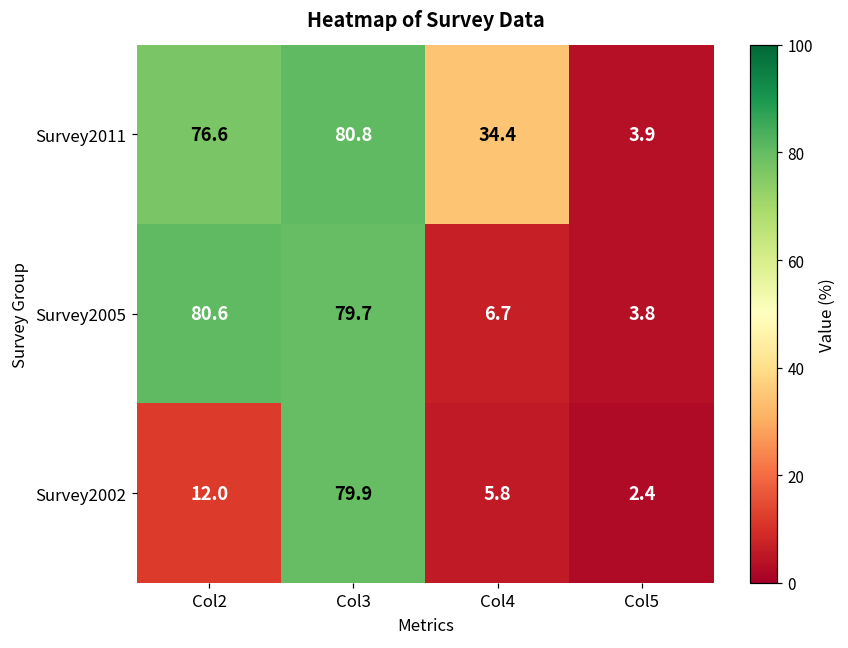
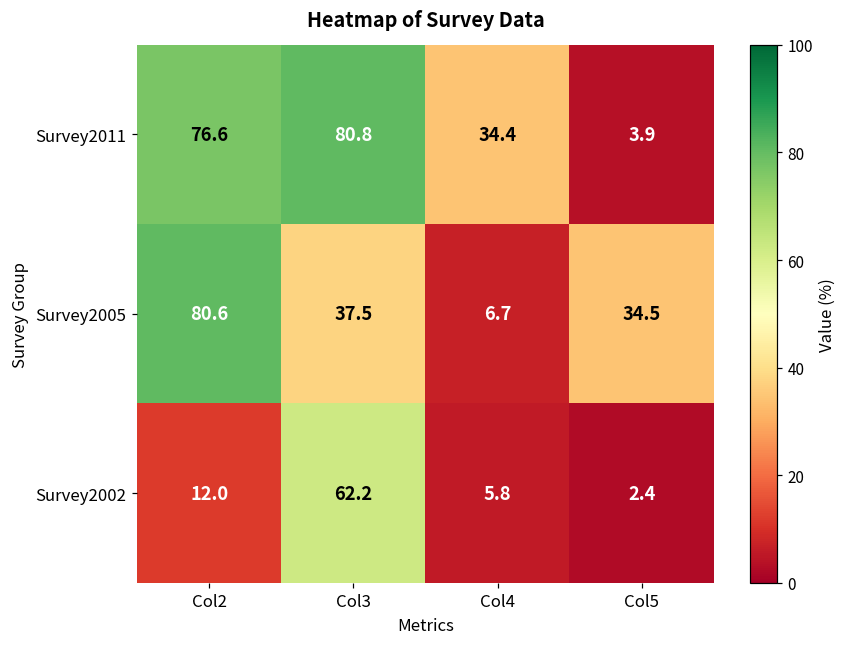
Survey2005, Col3: 79.7 -> 37.5
Survey2005, Col5: 3.8 -> 34.5
Survey2002, Col3: 79.9 -> 62.2
